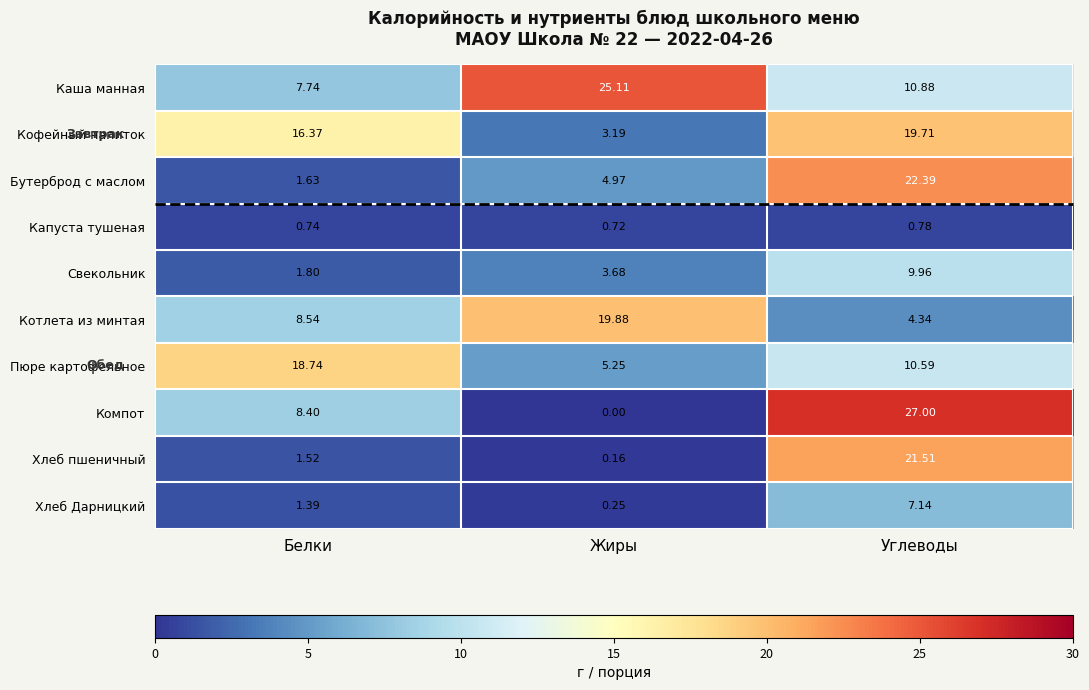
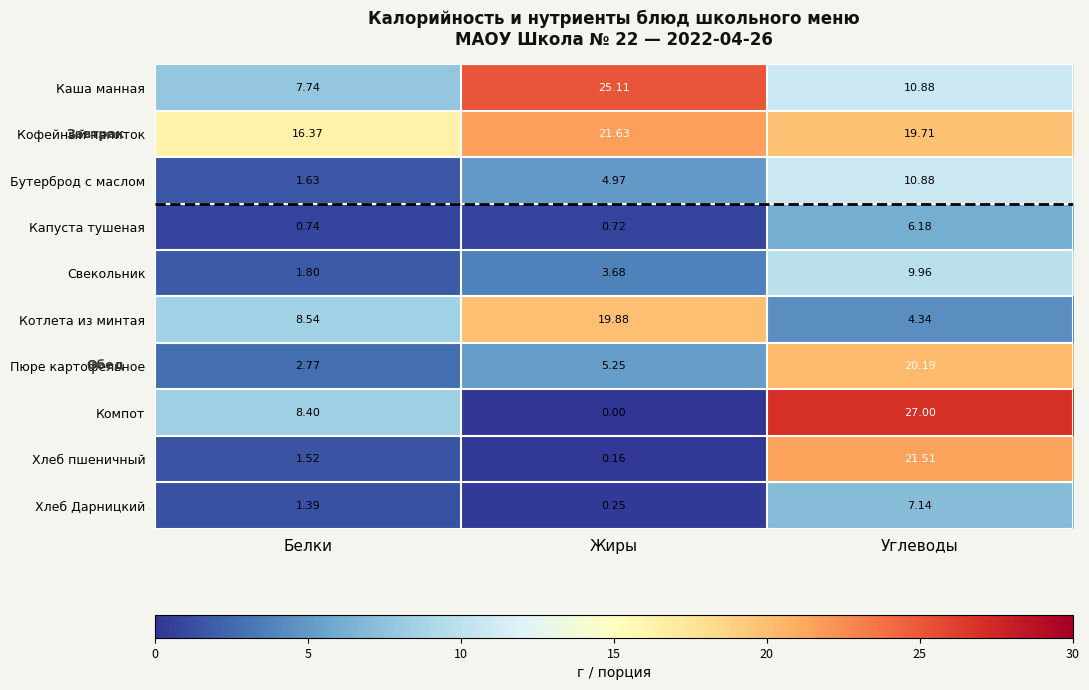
Кофейный напиток, Жиры: 3.19 -> 21.63
Бутерброд с маслом, Углеводы: 22.39 -> 10.88
Капуста тушеная, Углеводы: 0.78 -> 6.18
Пюре картофельное, Белки: 18.74 -> 2.77
Пюре картофельное, Углеводы: 10.59 -> 20.19
